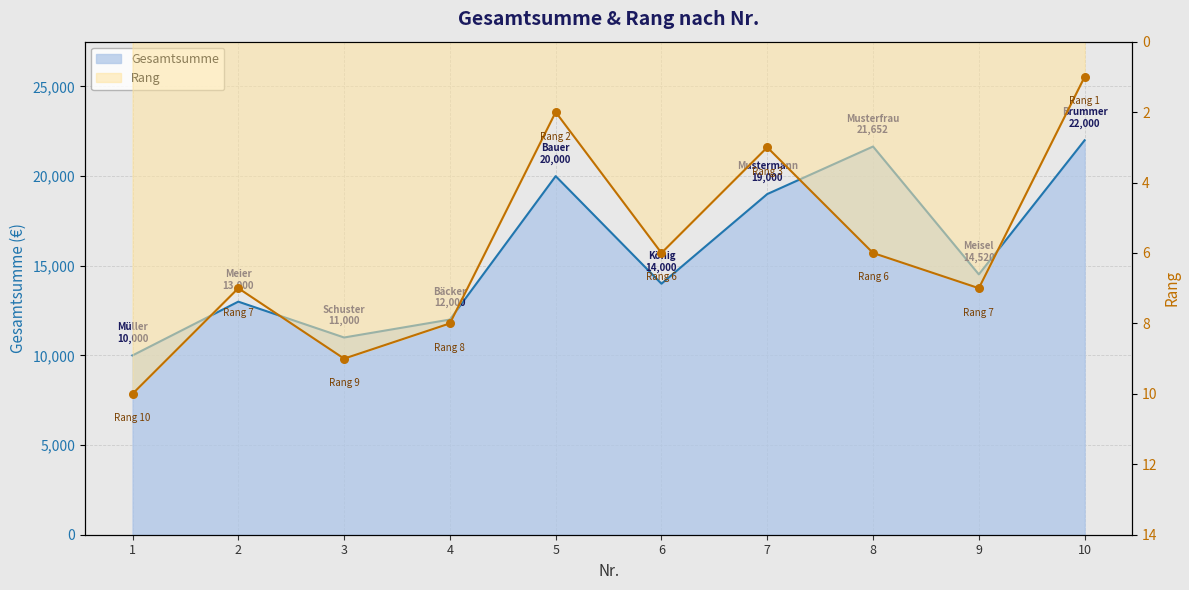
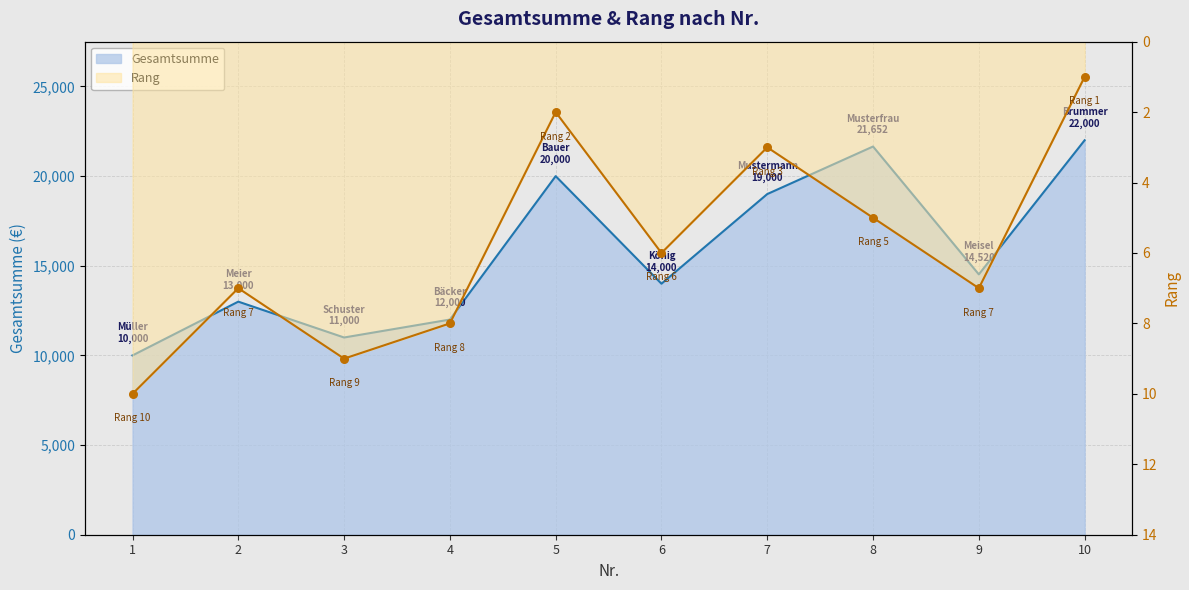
Rang, 8: 6 -> 5
